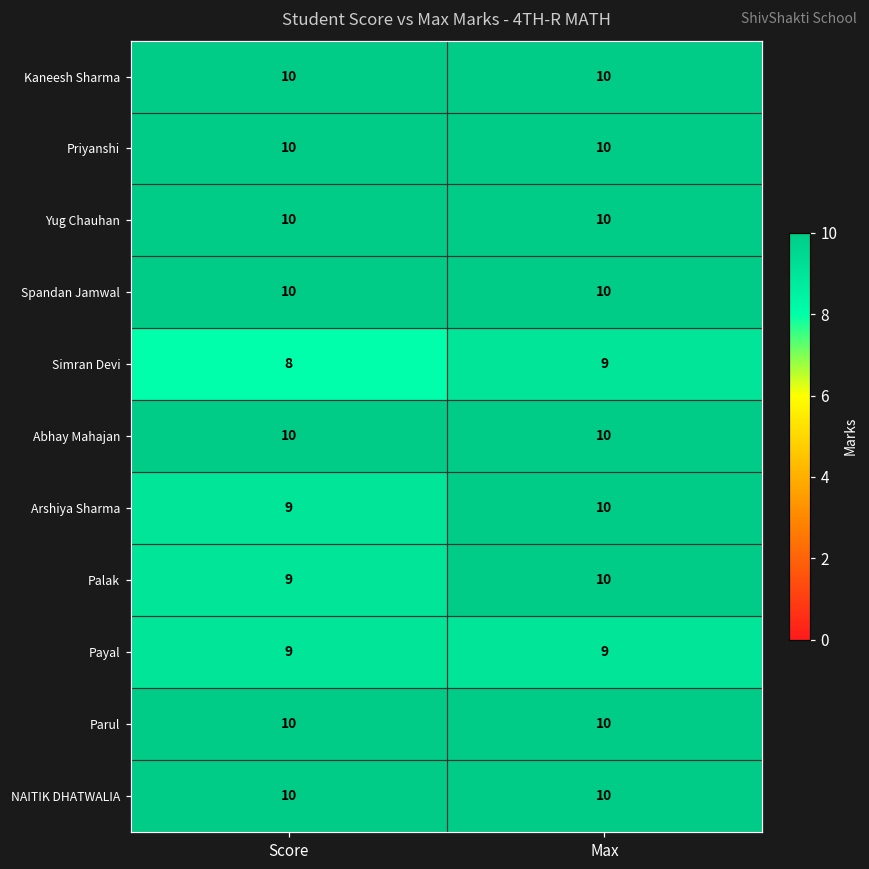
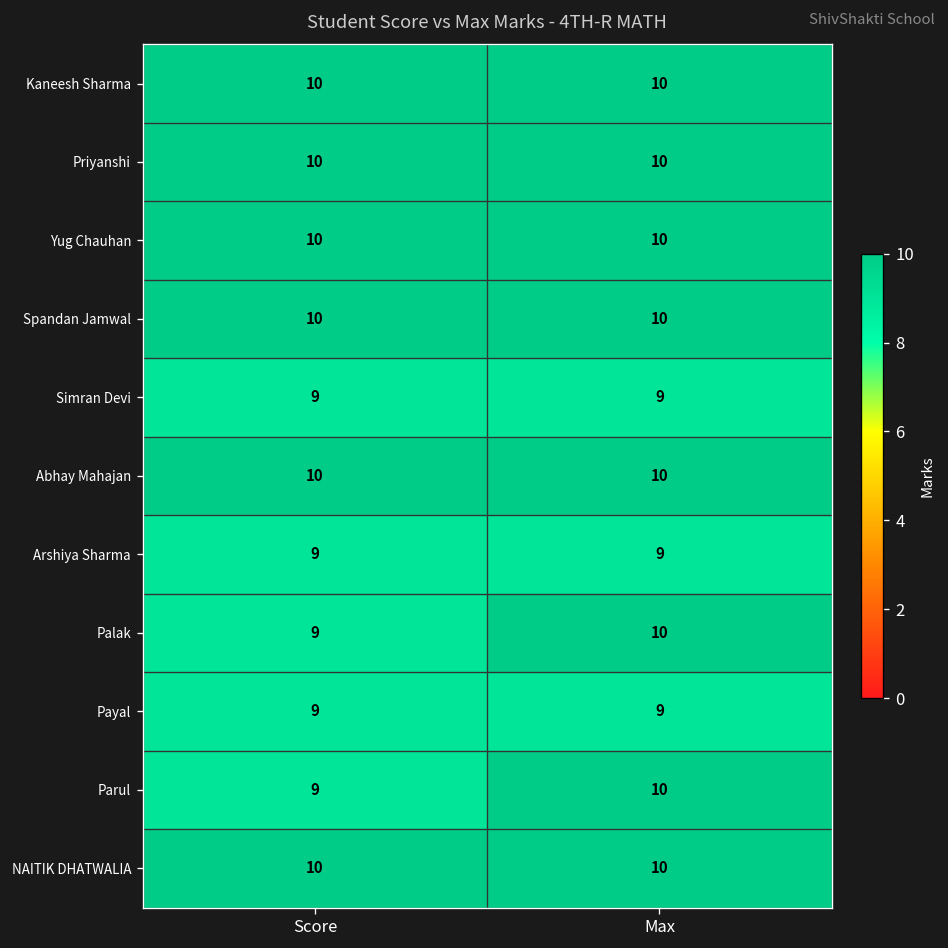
Simran Devi, Score: 8 -> 9
Arshiya Sharma, Max: 10 -> 9
Parul, Score: 10 -> 9
